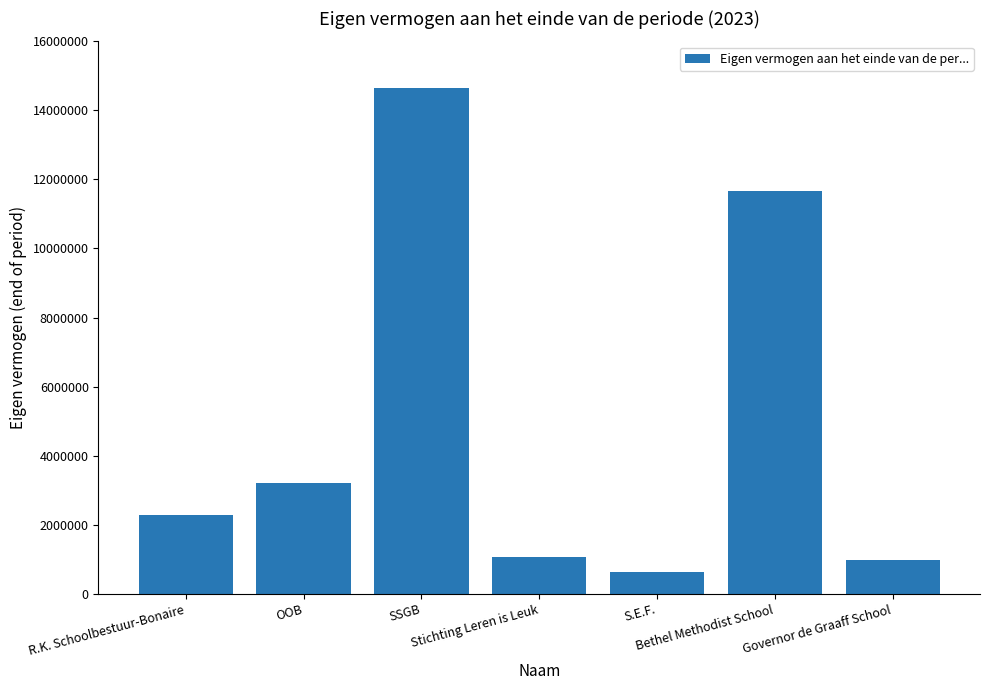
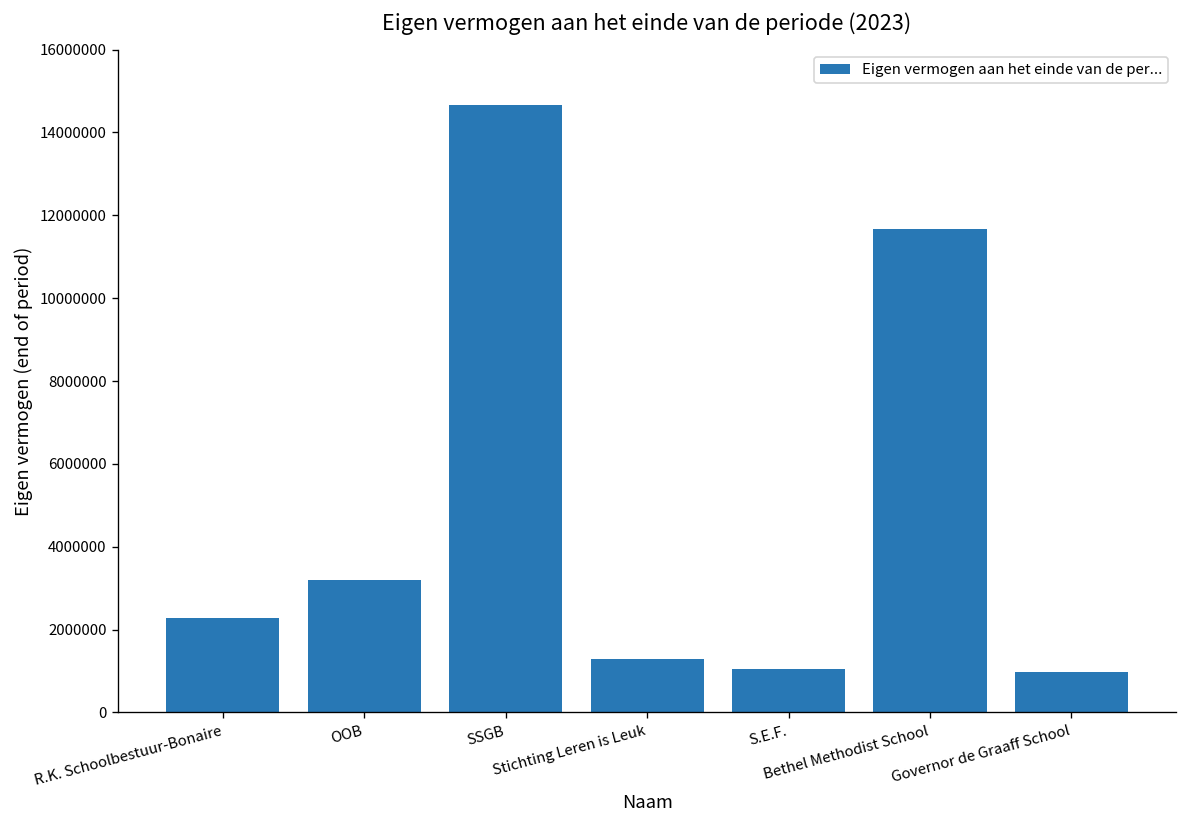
Stichting Leren is Leuk: 1100000 -> 1300000
S.E.F.: 600000 -> 1100000
